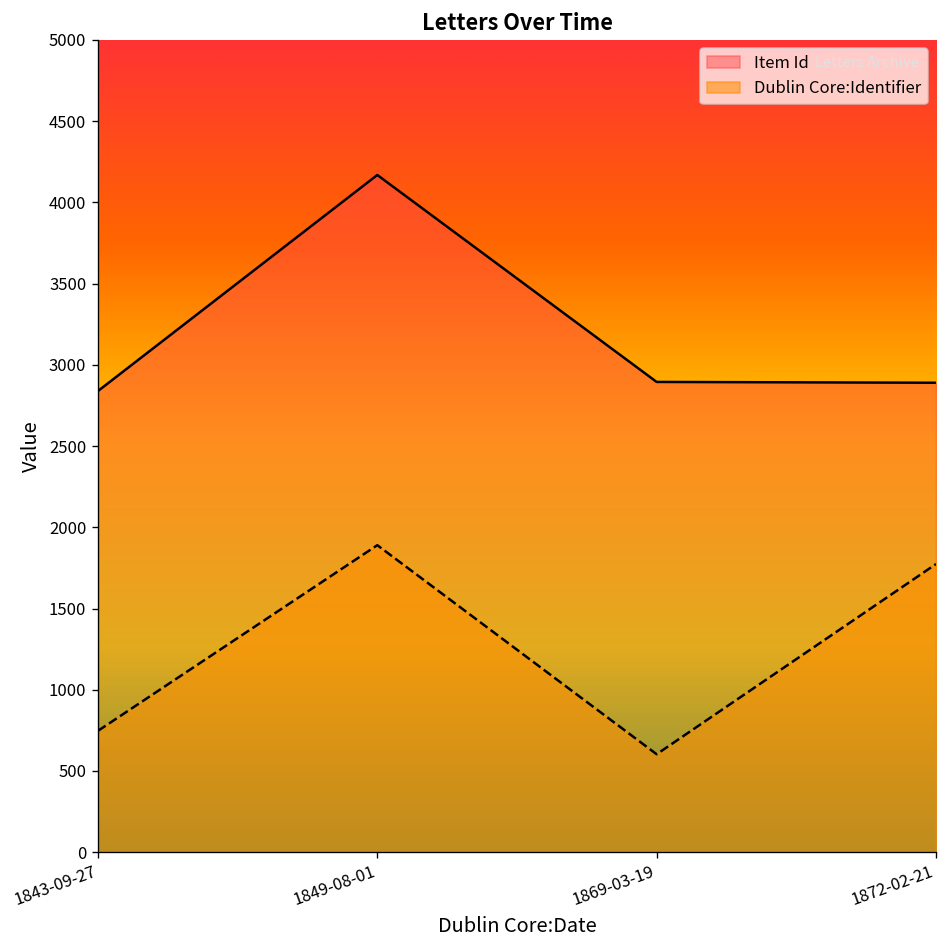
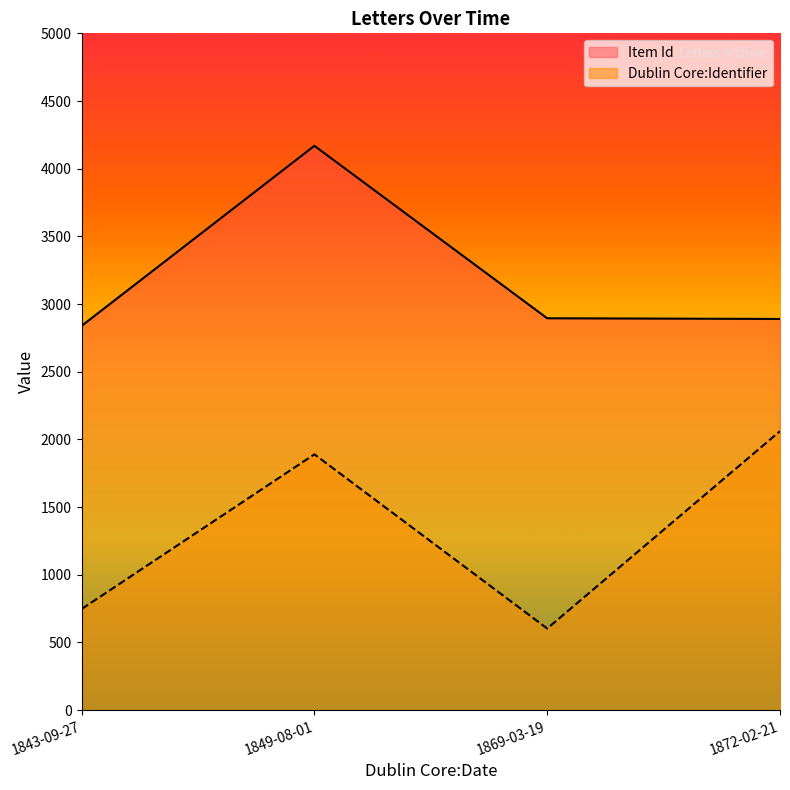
Dublin Core:Identifier, 1872-02-21: 1770 -> 2060
